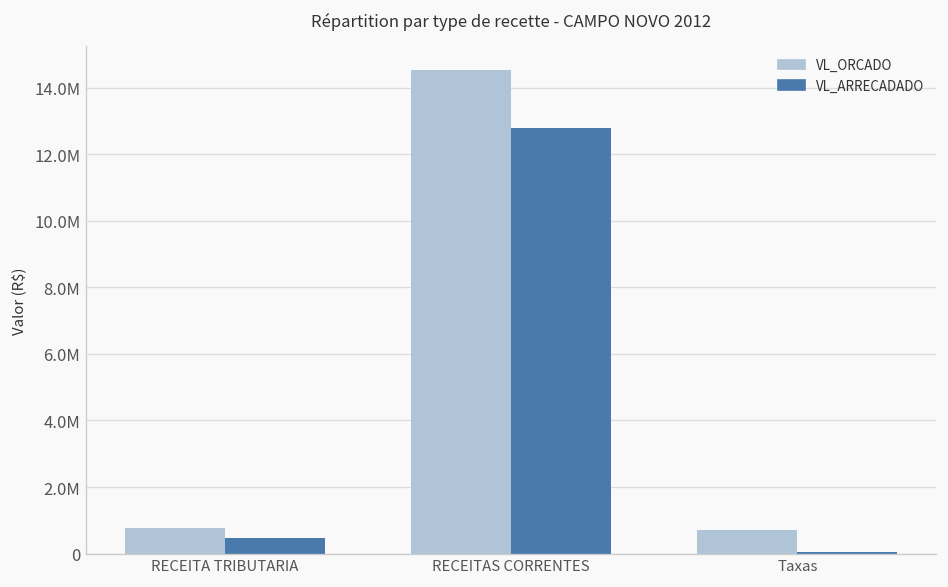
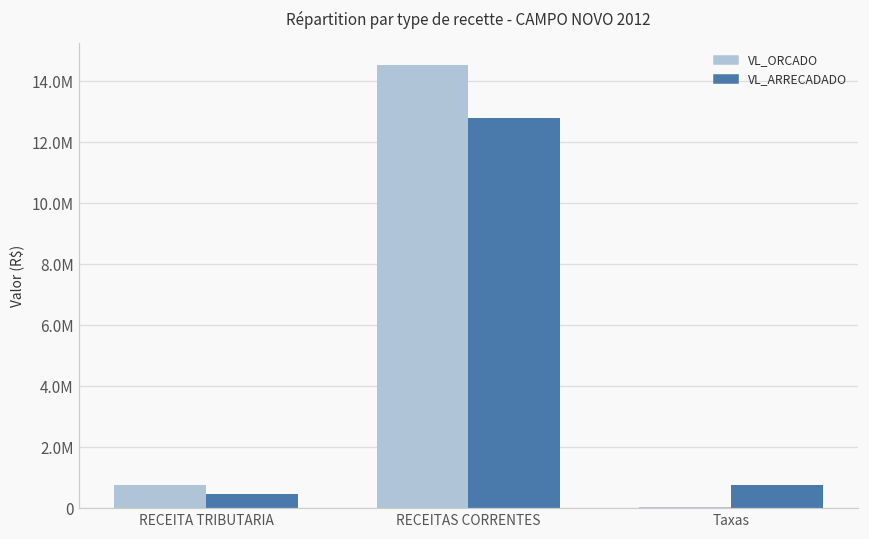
VL_ORCADO, Taxas: 700000 -> 0
VL_ARRECADADO, Taxas: 100000 -> 800000
